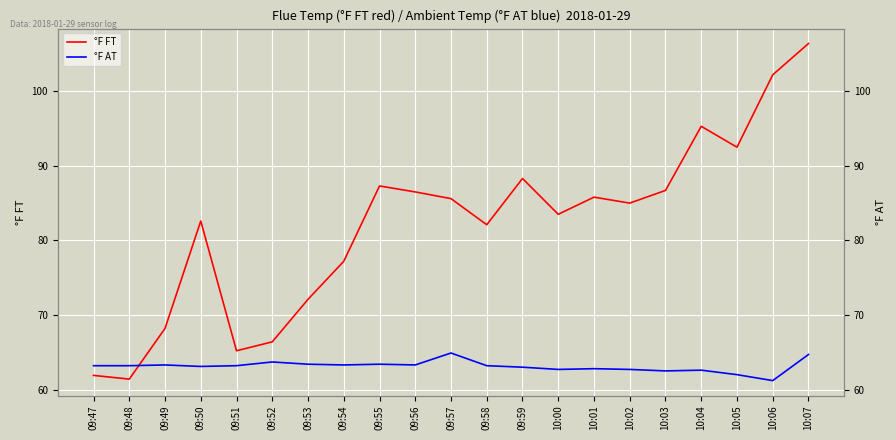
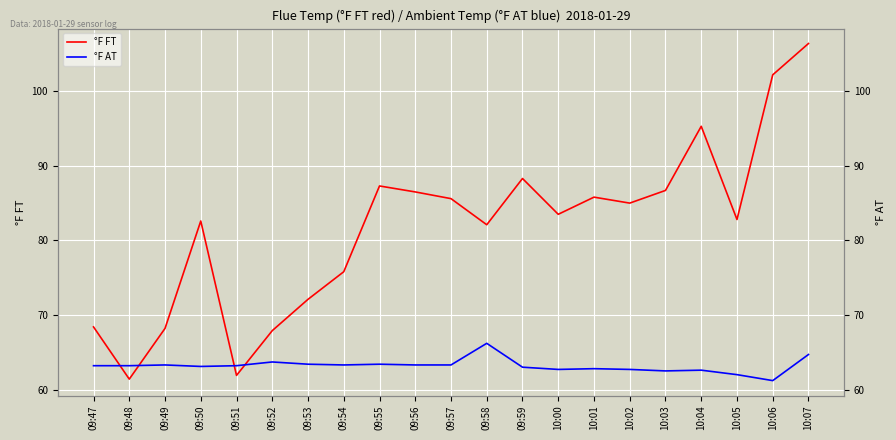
°F FT, 09:47: 62 -> 68
°F FT, 09:51: 65 -> 62
°F FT, 09:52: 66 -> 68
°F FT, 09:54: 77 -> 76
°F AT, 09:57: 65 -> 63
°F AT, 09:58: 63 -> 66
°F FT, 10:05: 93 -> 83
